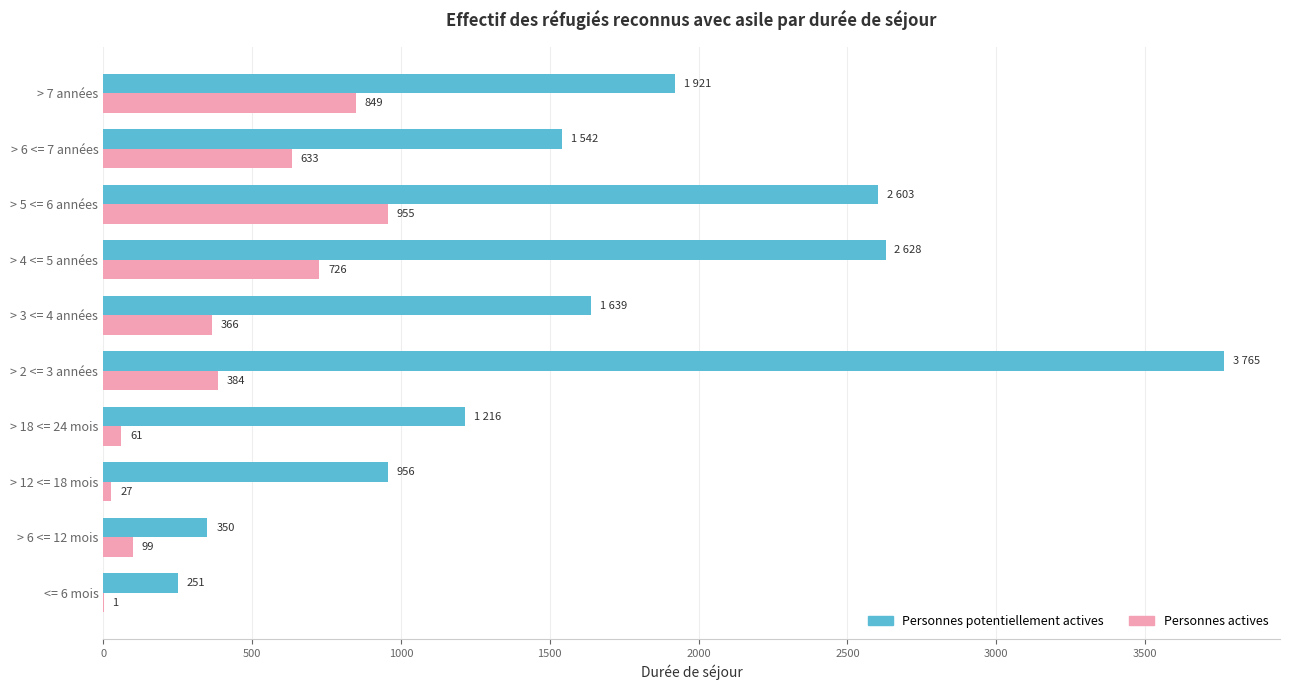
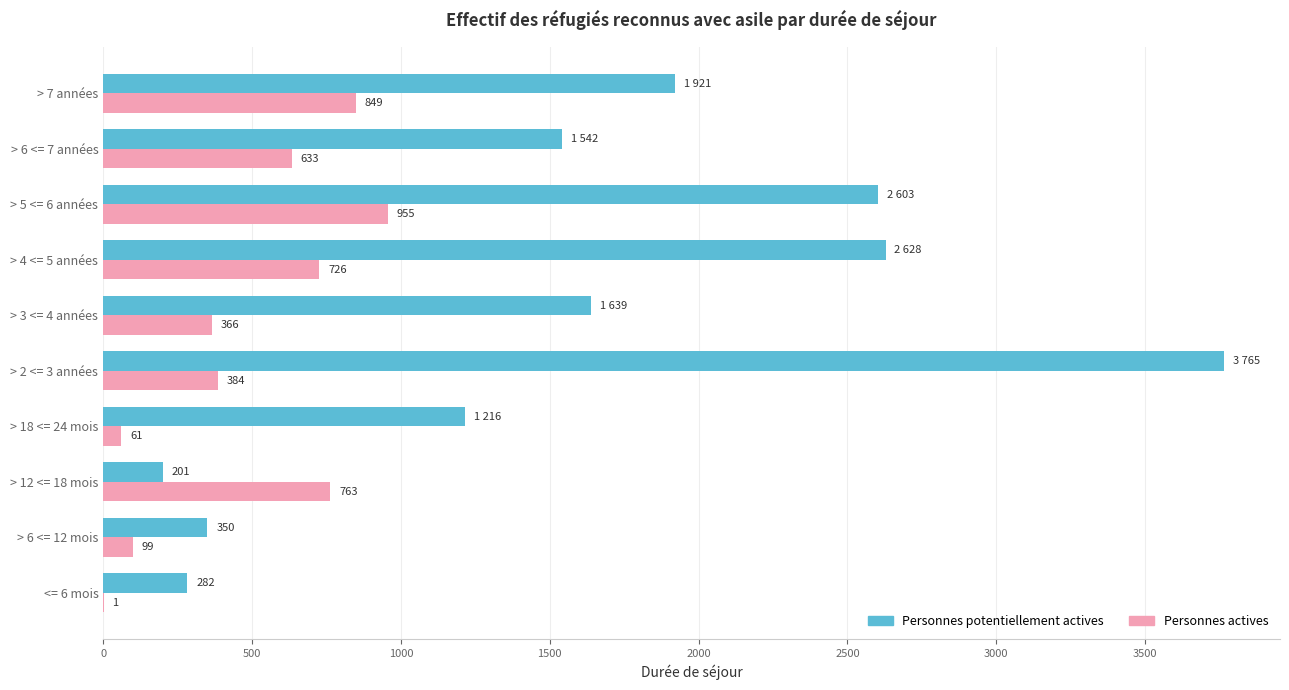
Personnes potentiellement actives, > 12 <= 18 mois: 956 -> 201
Personnes actives, > 12 <= 18 mois: 27 -> 763
Personnes potentiellement actives, <= 6 mois: 251 -> 282
